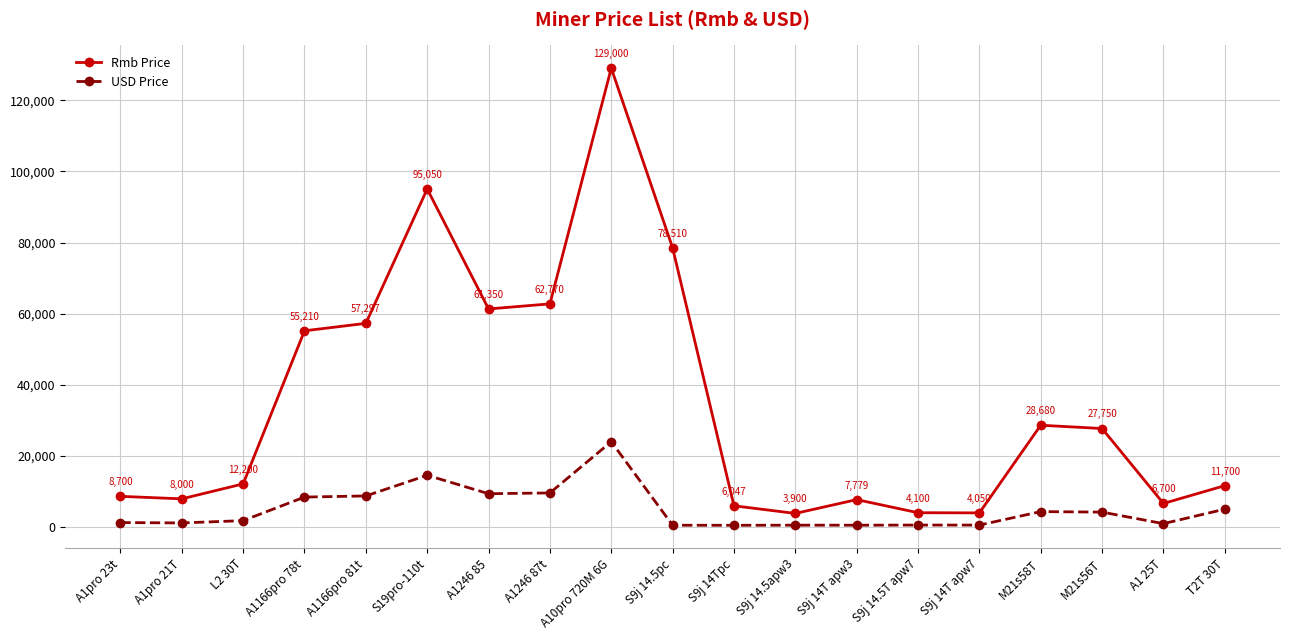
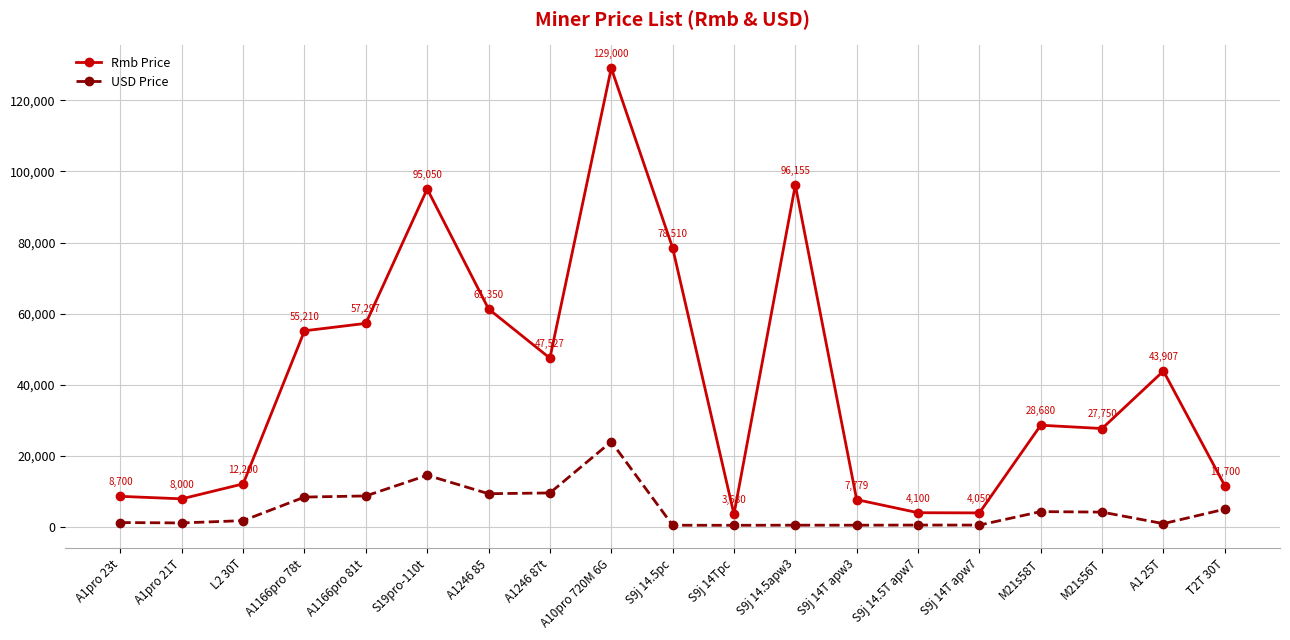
Rmb Price, A1246 87t: 62,770 -> 47,527
Rmb Price, S9j 14Tpc: 6,047 -> 3,680
Rmb Price, S9j 14.5apw3: 3,900 -> 96,155
Rmb Price, A1 25T: 6,700 -> 43,907
